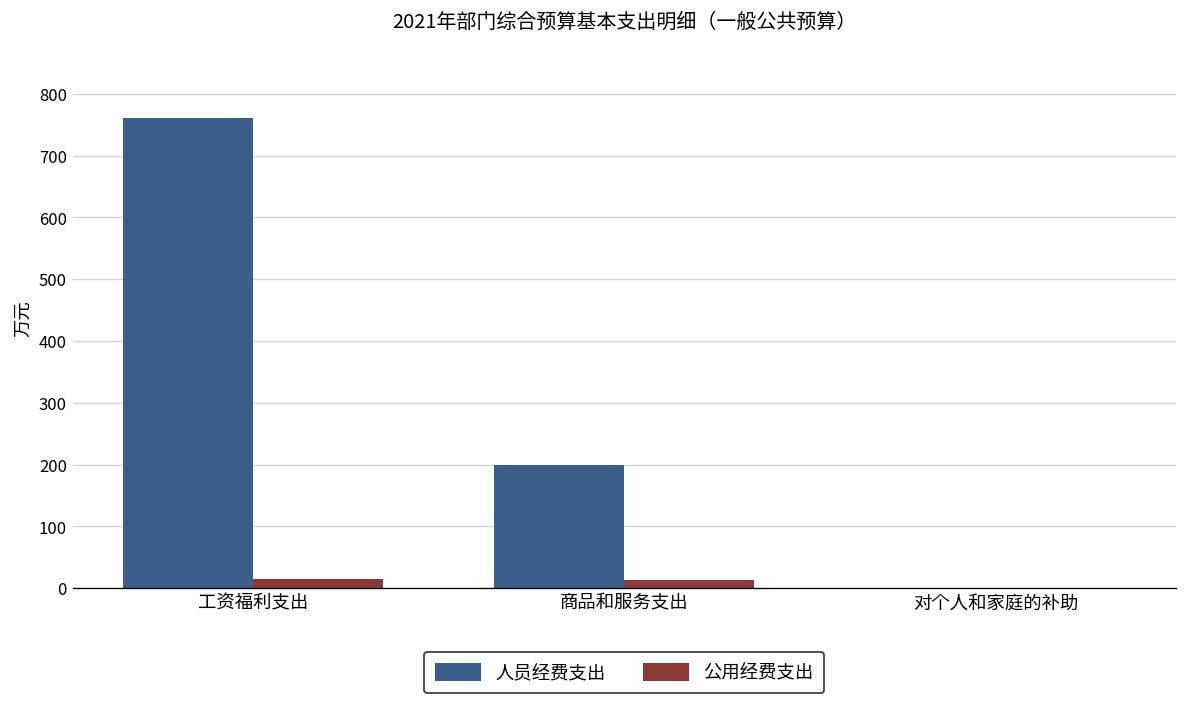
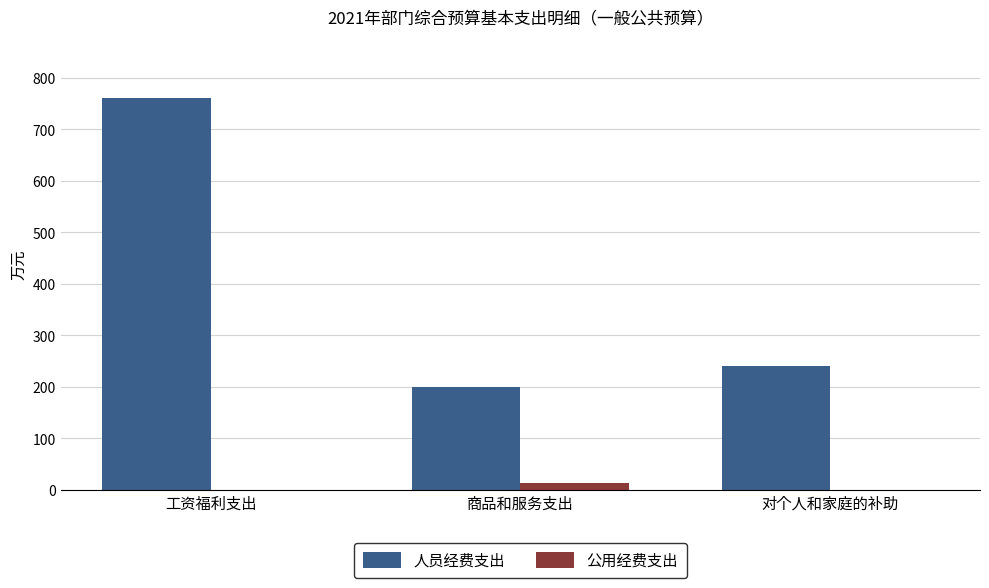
公用经费支出, 工资福利支出: 20 -> 0
人员经费支出, 对个人和家庭的补助: 0 -> 240
